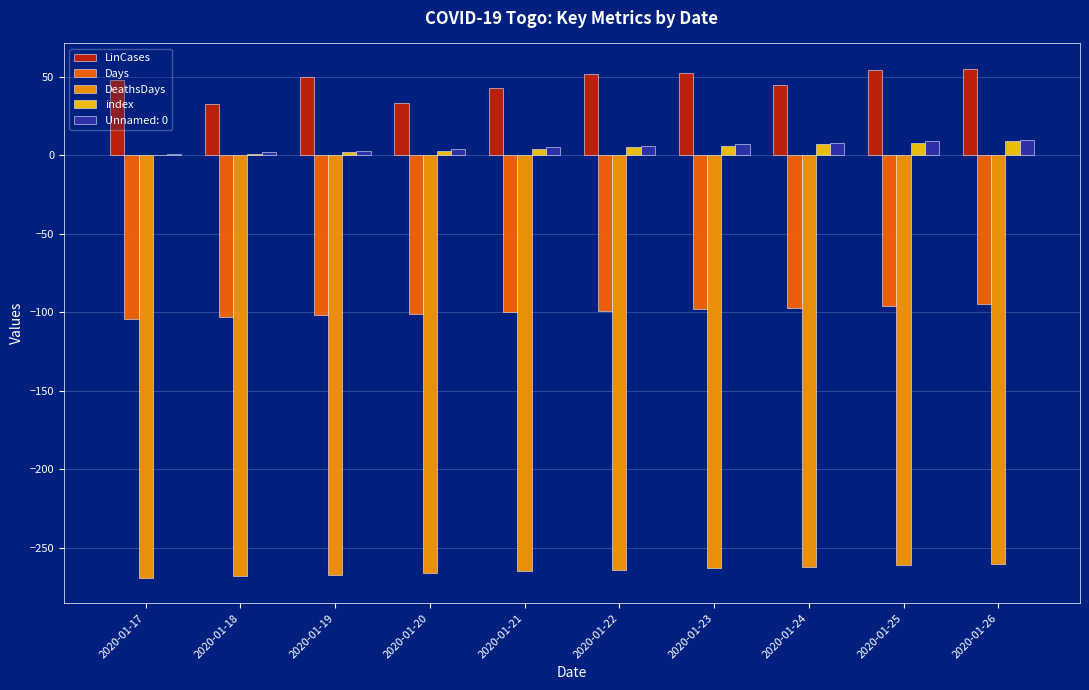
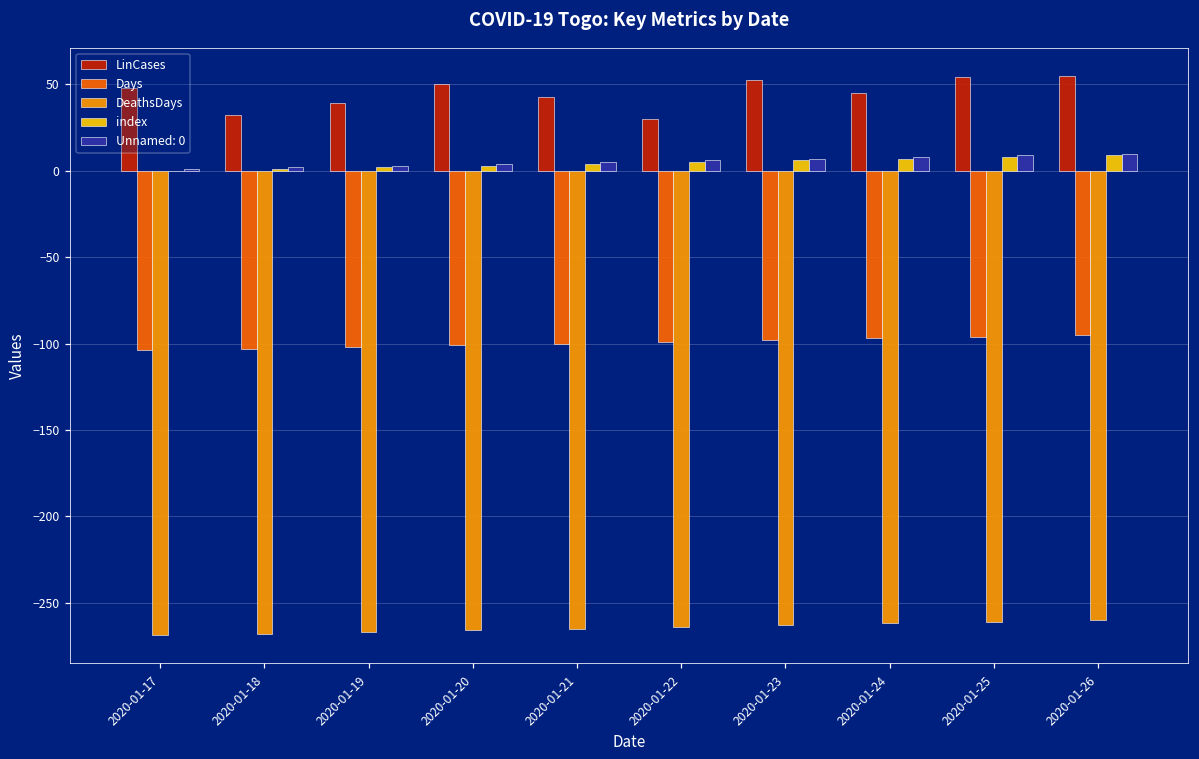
LinCases, 2020-01-19: 50 -> 39
LinCases, 2020-01-20: 33 -> 50
LinCases, 2020-01-22: 52 -> 30
